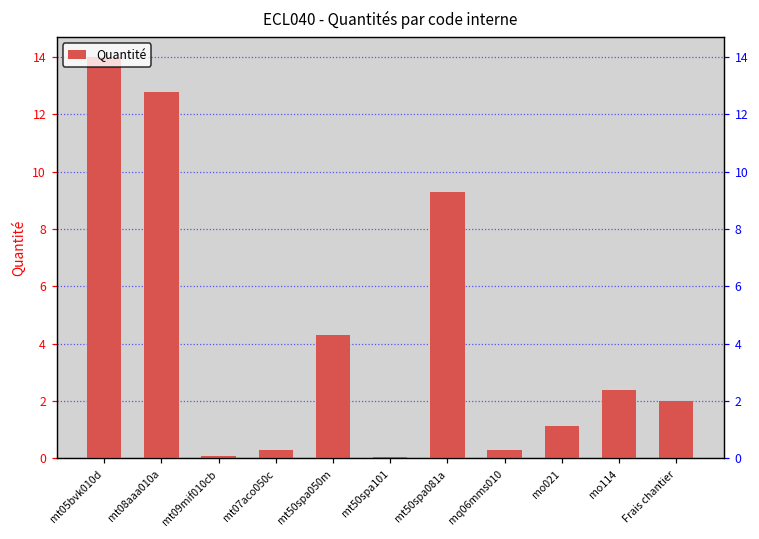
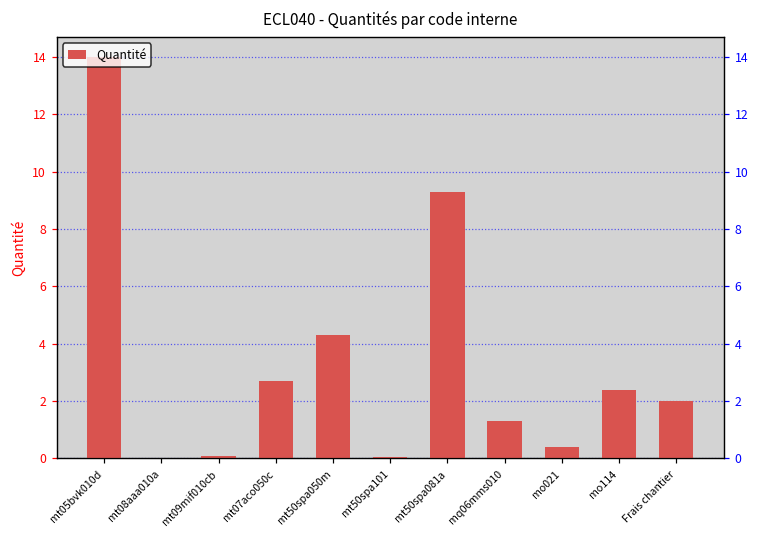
mt08aaa010a: 12.8 -> 0.0
mt07aco050c: 0.3 -> 2.7
mq06mms010: 0.3 -> 1.3
mo021: 1.1 -> 0.4
